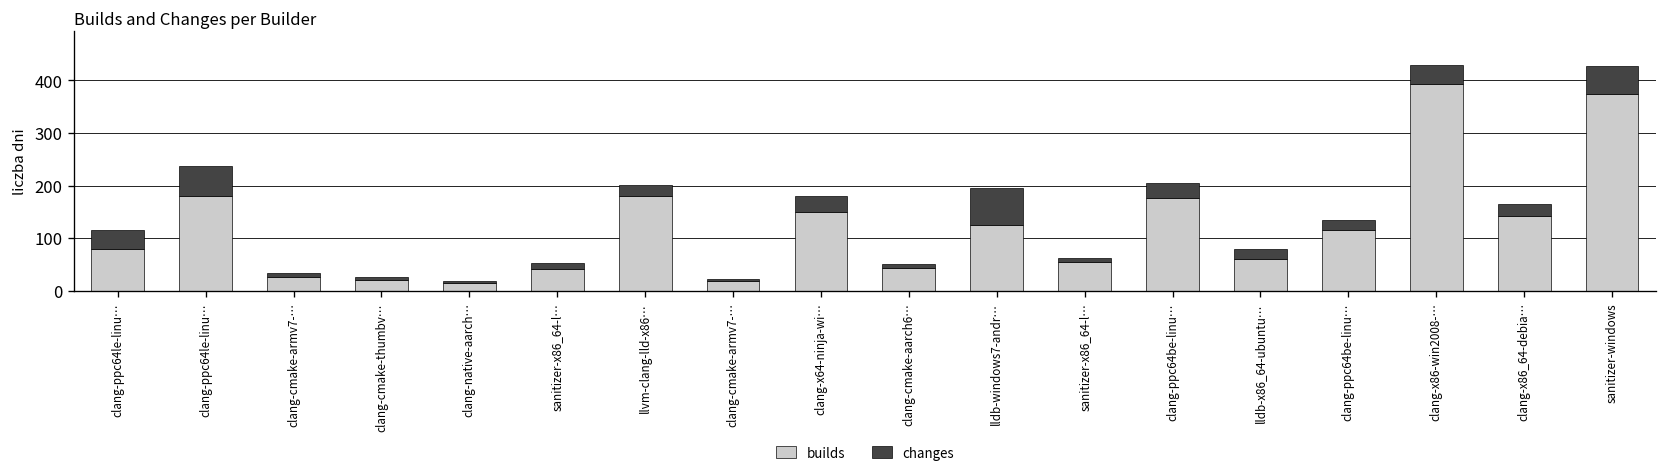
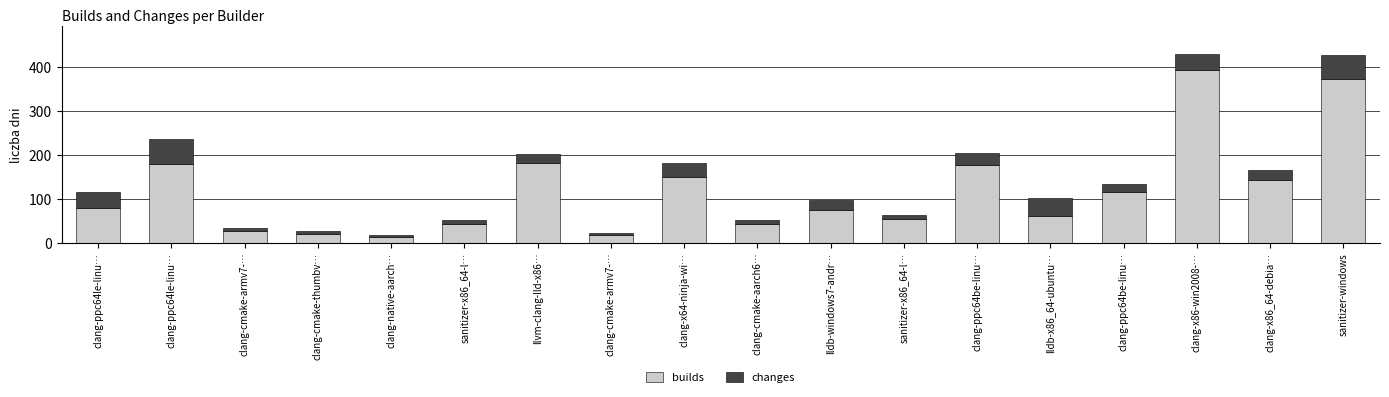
builds, lldb-windows7-andr…: 130 -> 70
changes, lldb-windows7-andr…: 70 -> 20
changes, lldb-x86_64-ubuntu…: 20 -> 40
